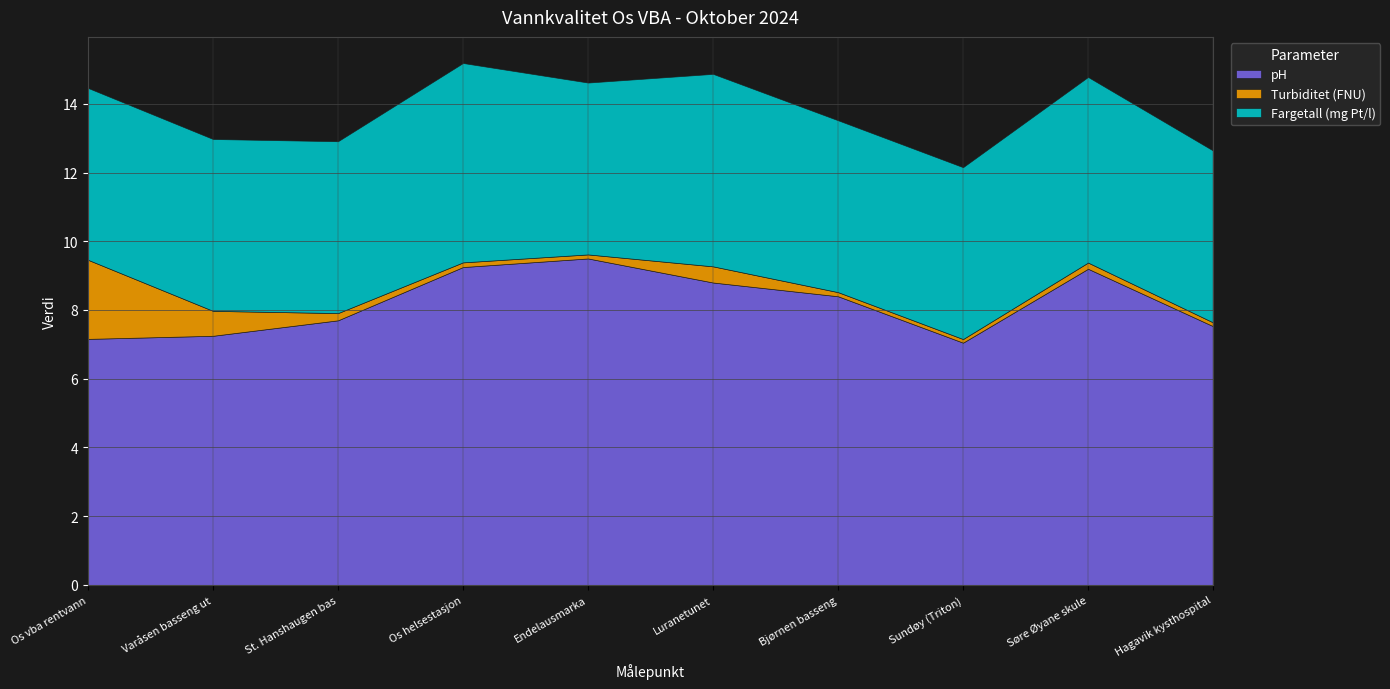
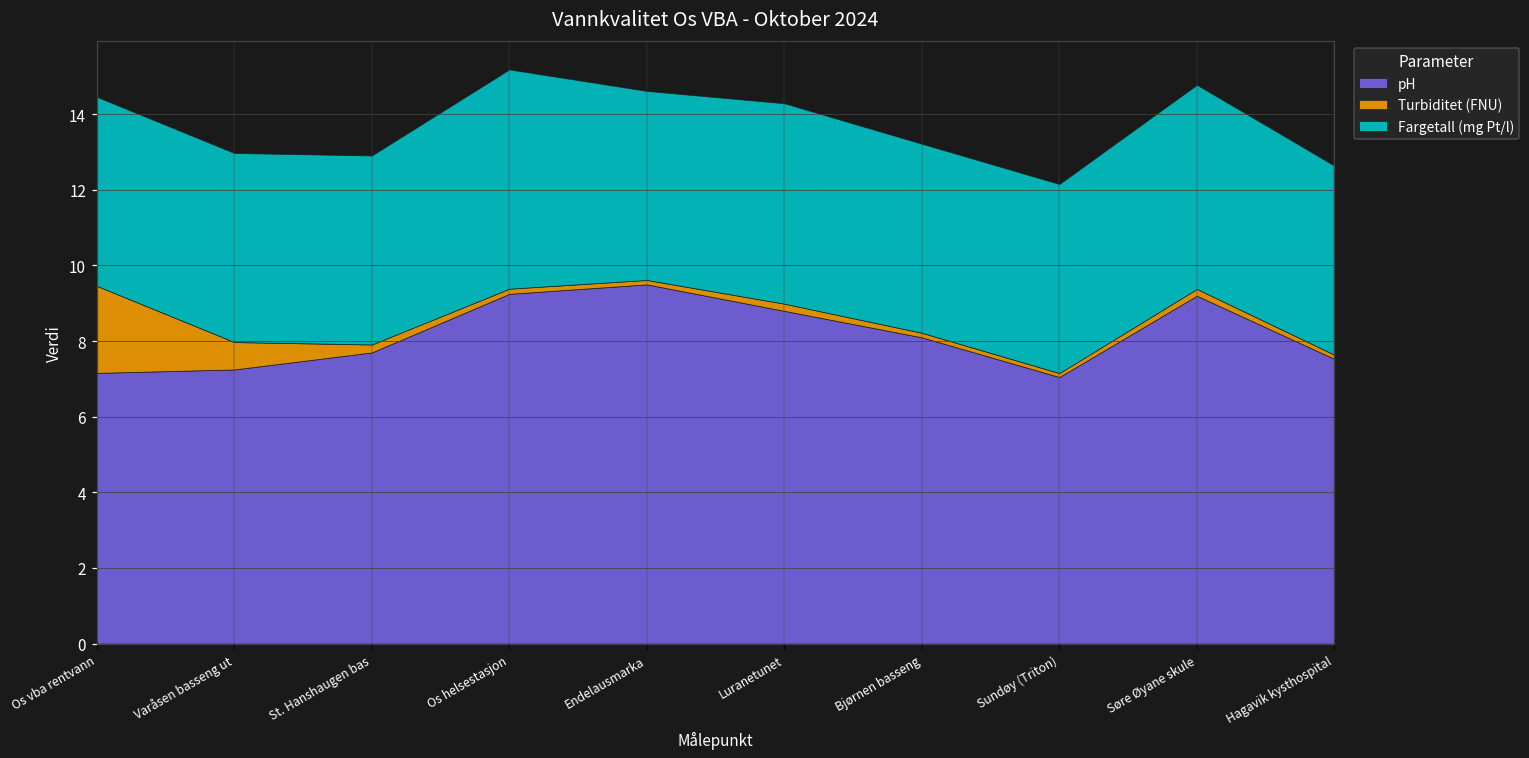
Turbiditet (FNU), Luranetunet: 0.5 -> 0.2
Fargetall (mg Pt/l), Luranetunet: 5.6 -> 5.3
pH, Bjørnen basseng: 8.4 -> 8.1
